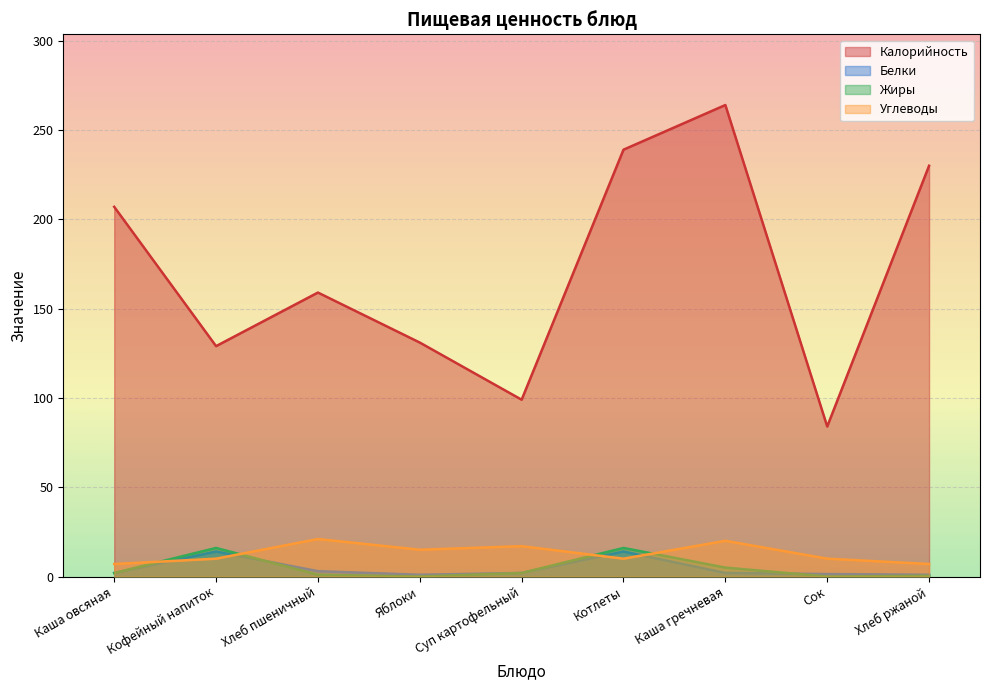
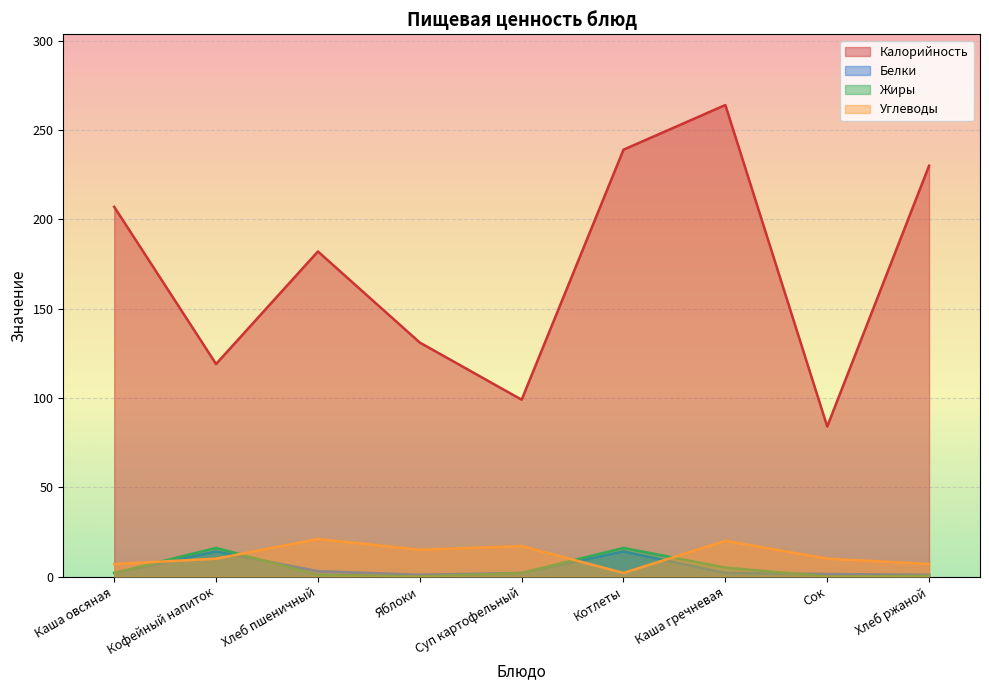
Калорийность, Кофейный напиток: 129 -> 119
Калорийность, Хлеб пшеничный: 159 -> 182
Углеводы, Котлеты: 10 -> 2
